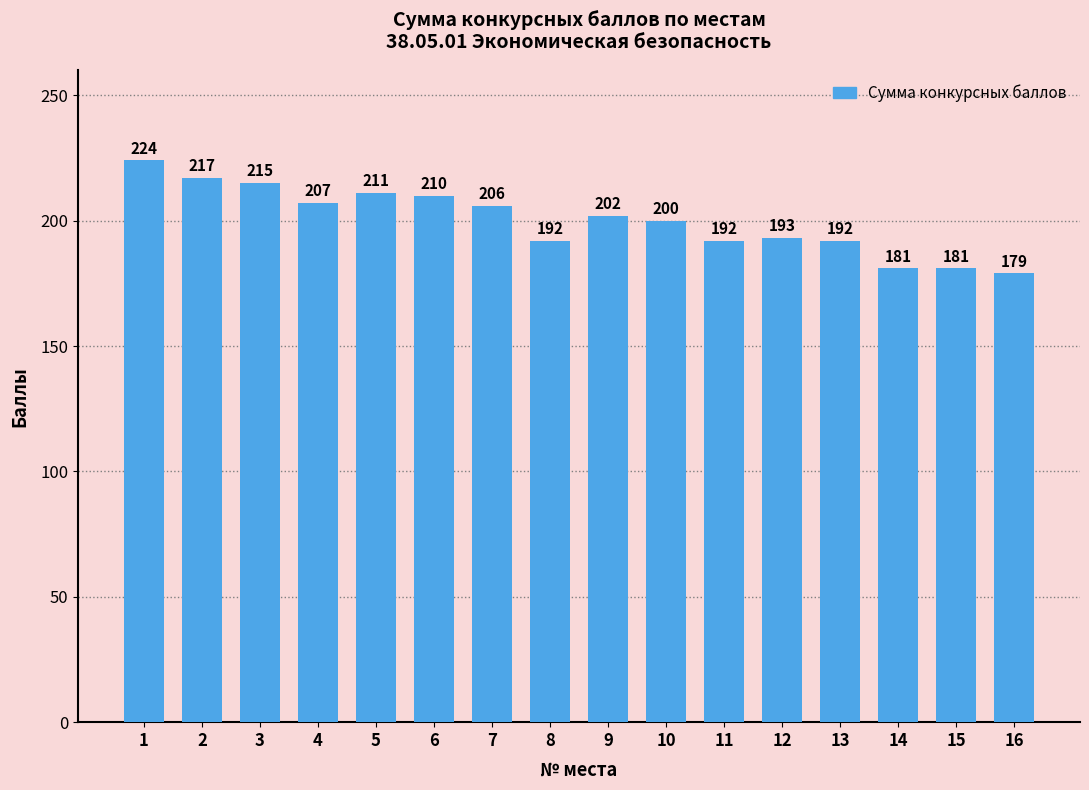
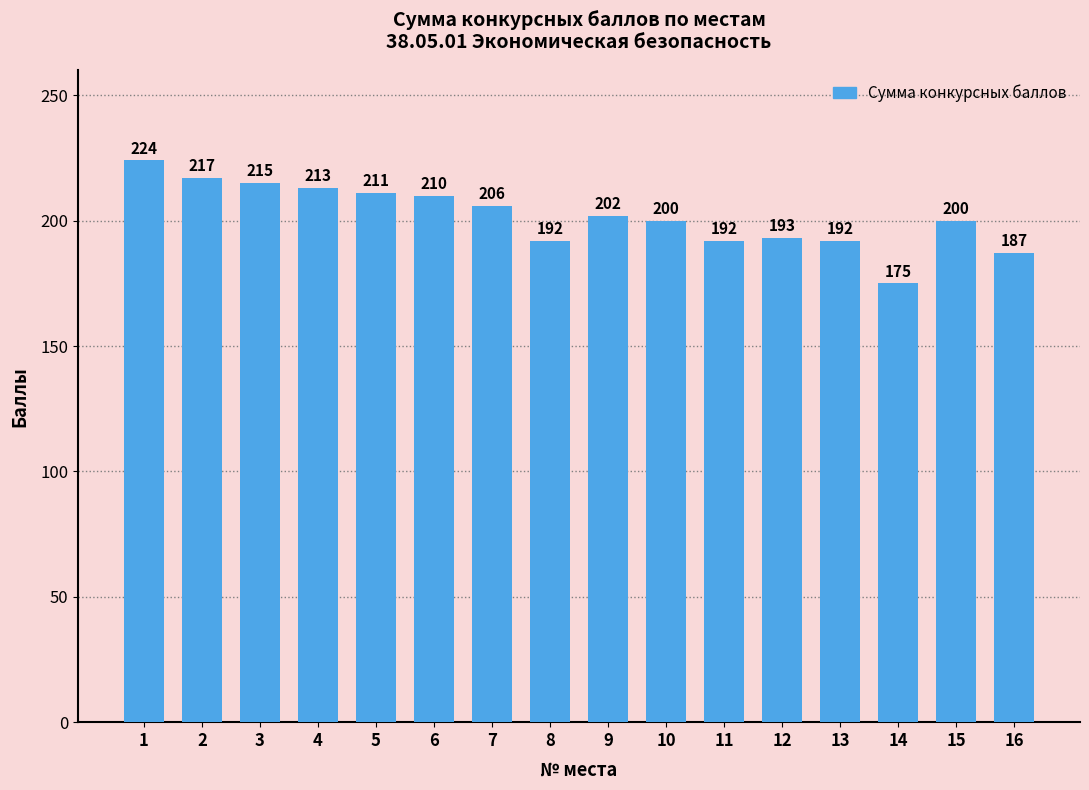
4: 207 -> 213
14: 181 -> 175
15: 181 -> 200
16: 179 -> 187
